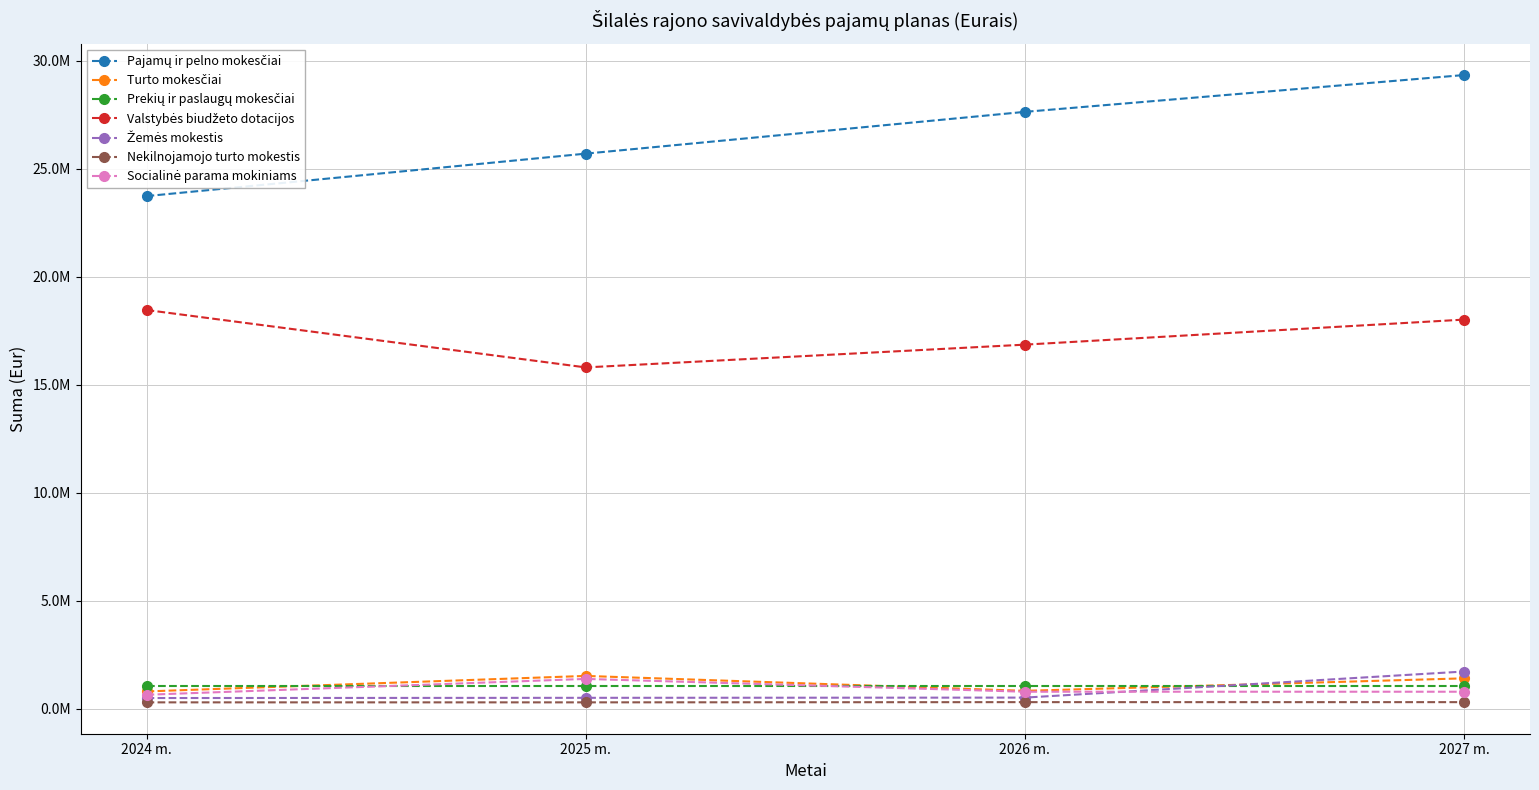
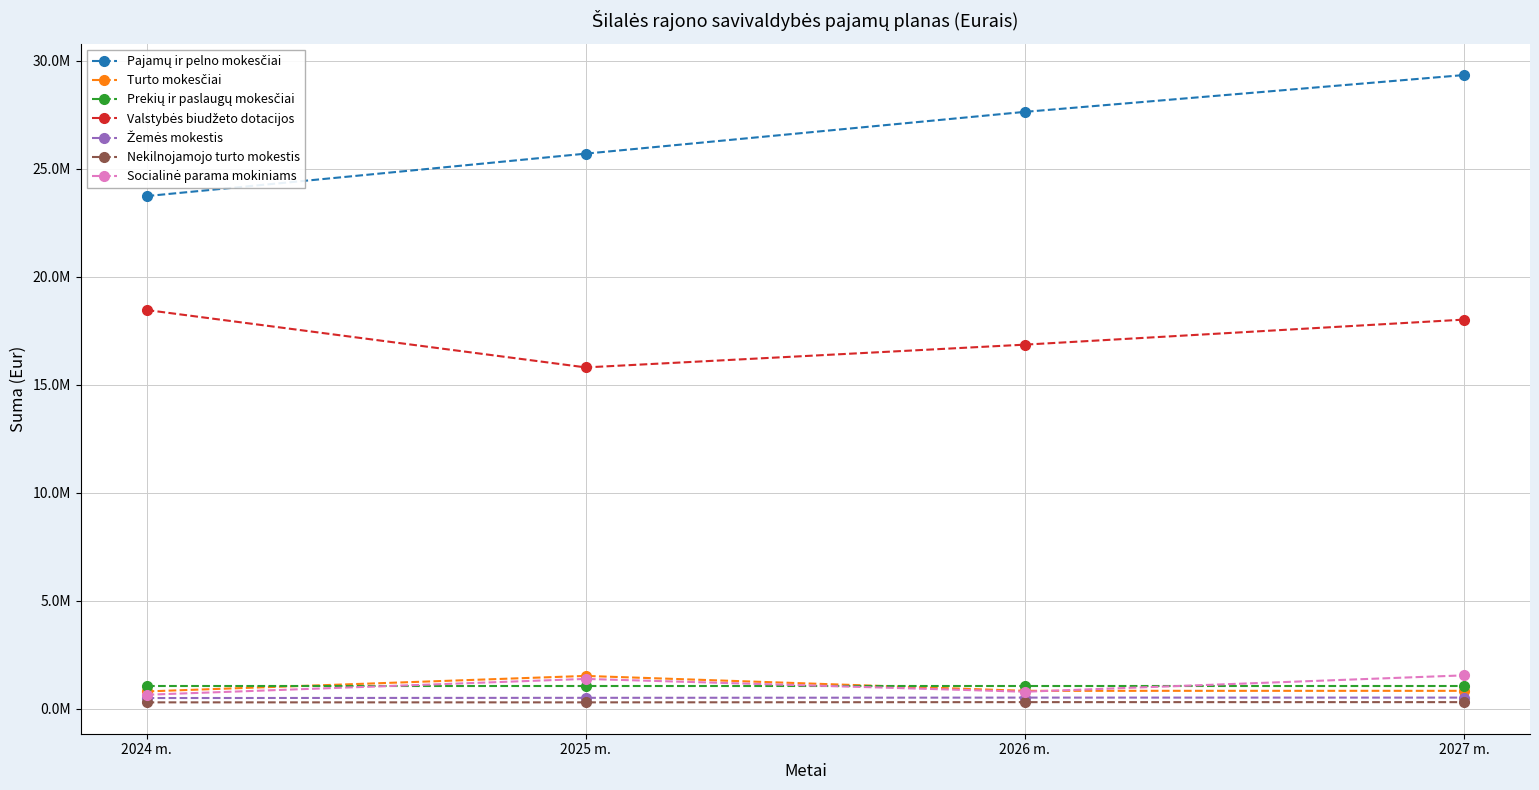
Turto mokesčiai, 2027 m.: 1400000 -> 800000
Žemės mokestis, 2027 m.: 1700000 -> 500000
Socialinė parama mokiniams, 2027 m.: 800000 -> 1600000
